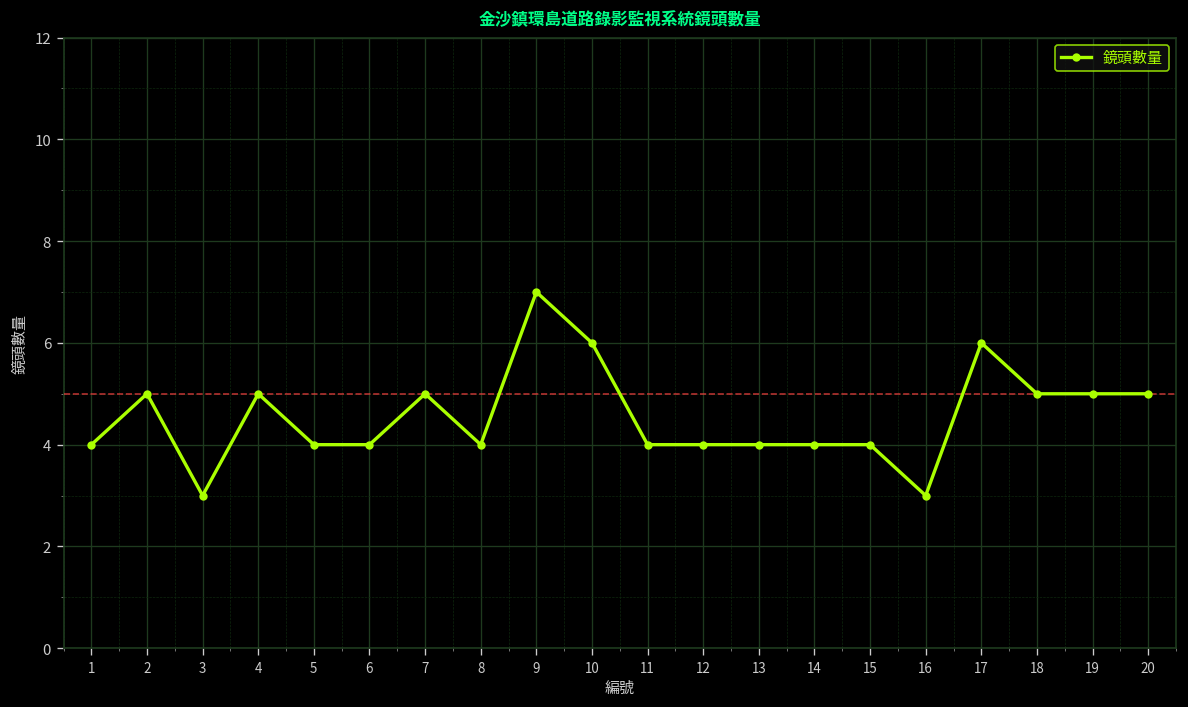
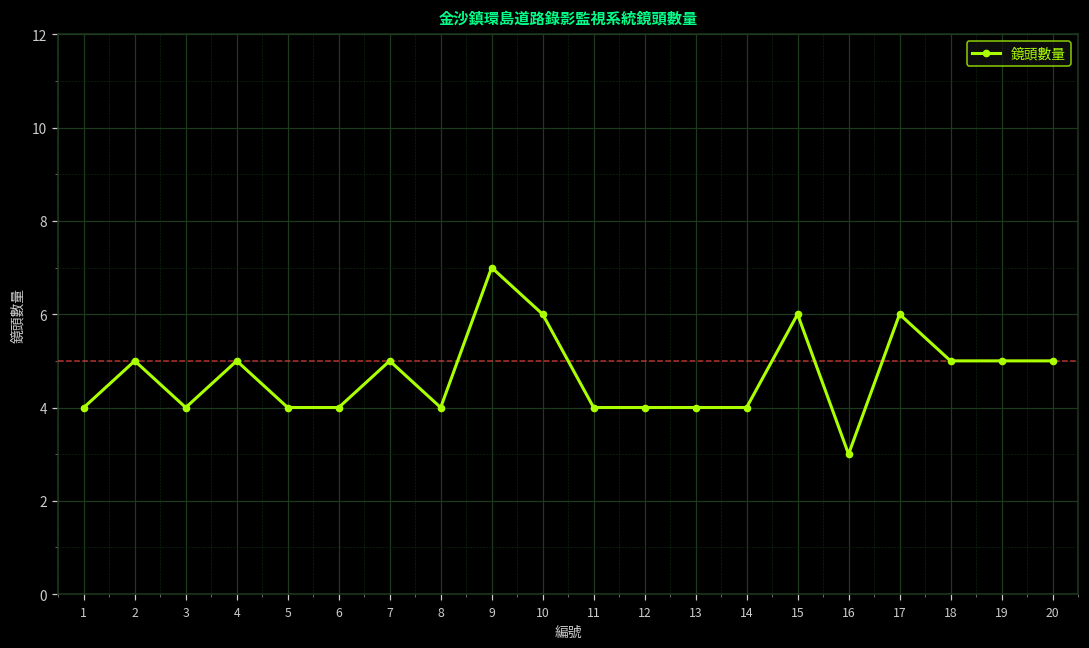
3: 3 -> 4
15: 4 -> 6
